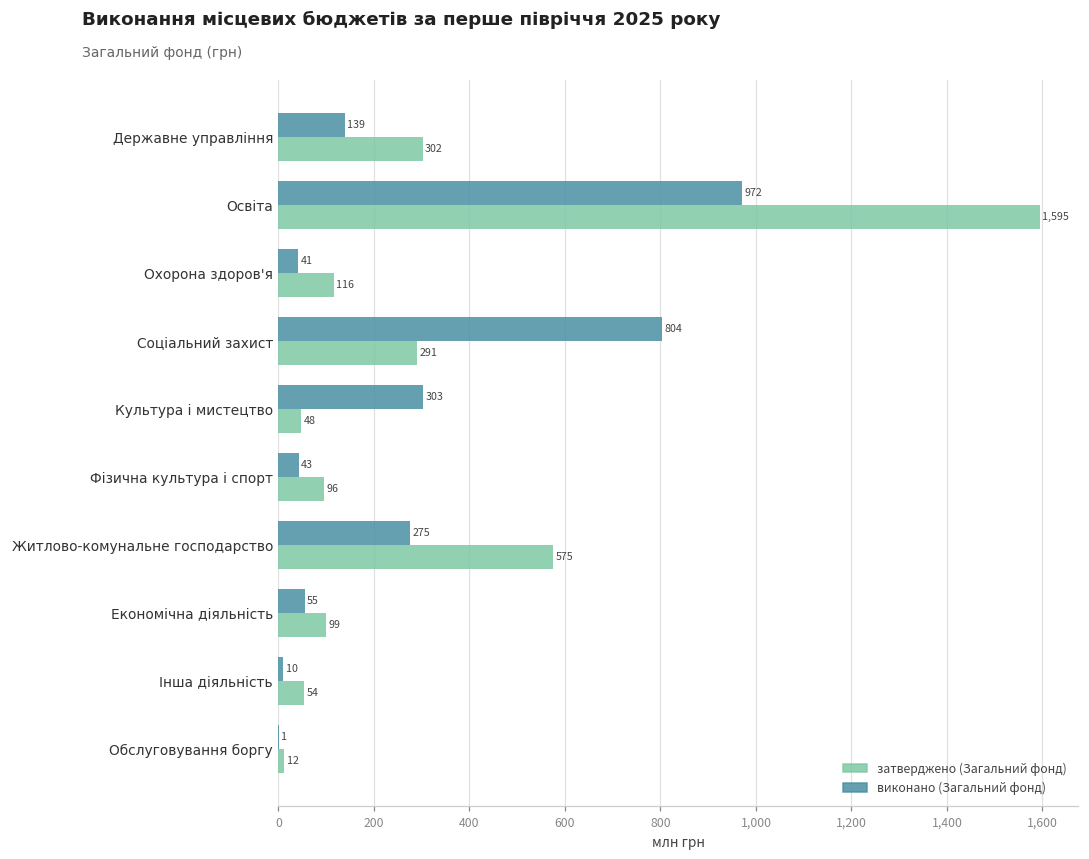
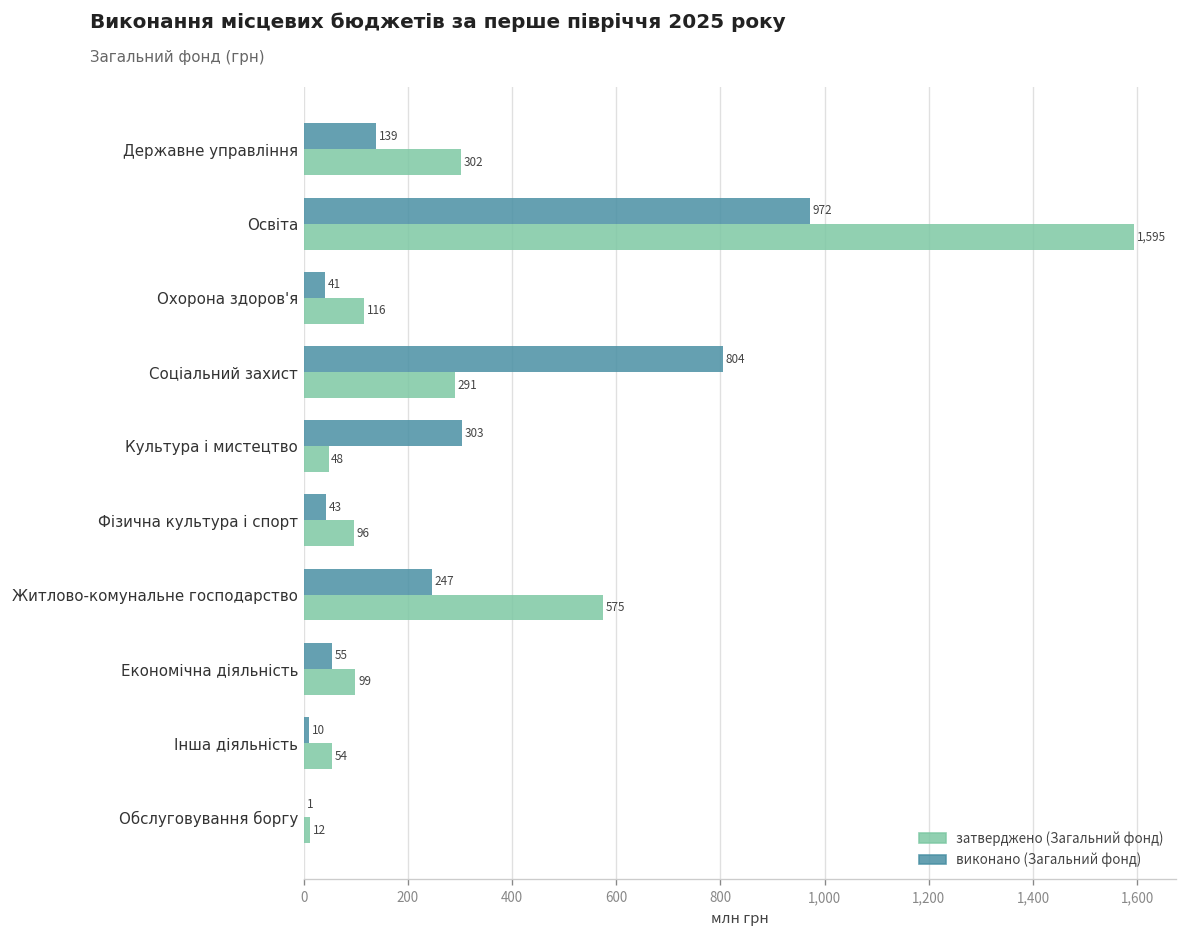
виконано (Загальний фонд), Житлово-комунальне господарство: 275 -> 247
